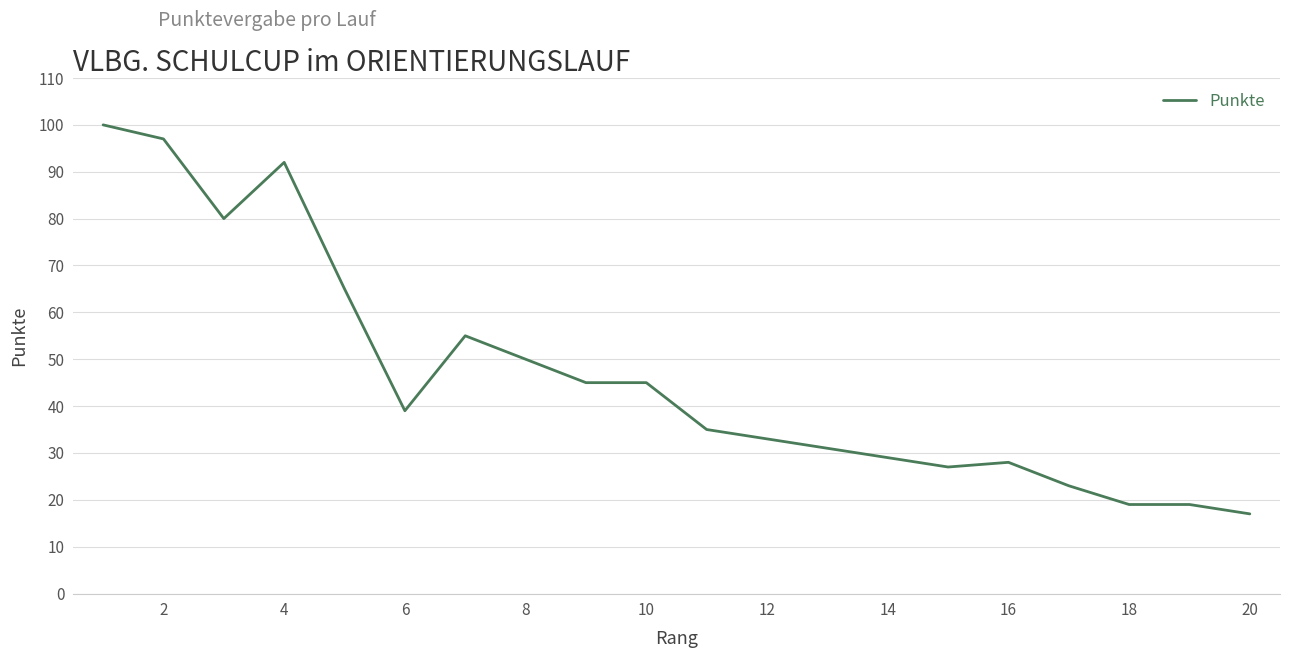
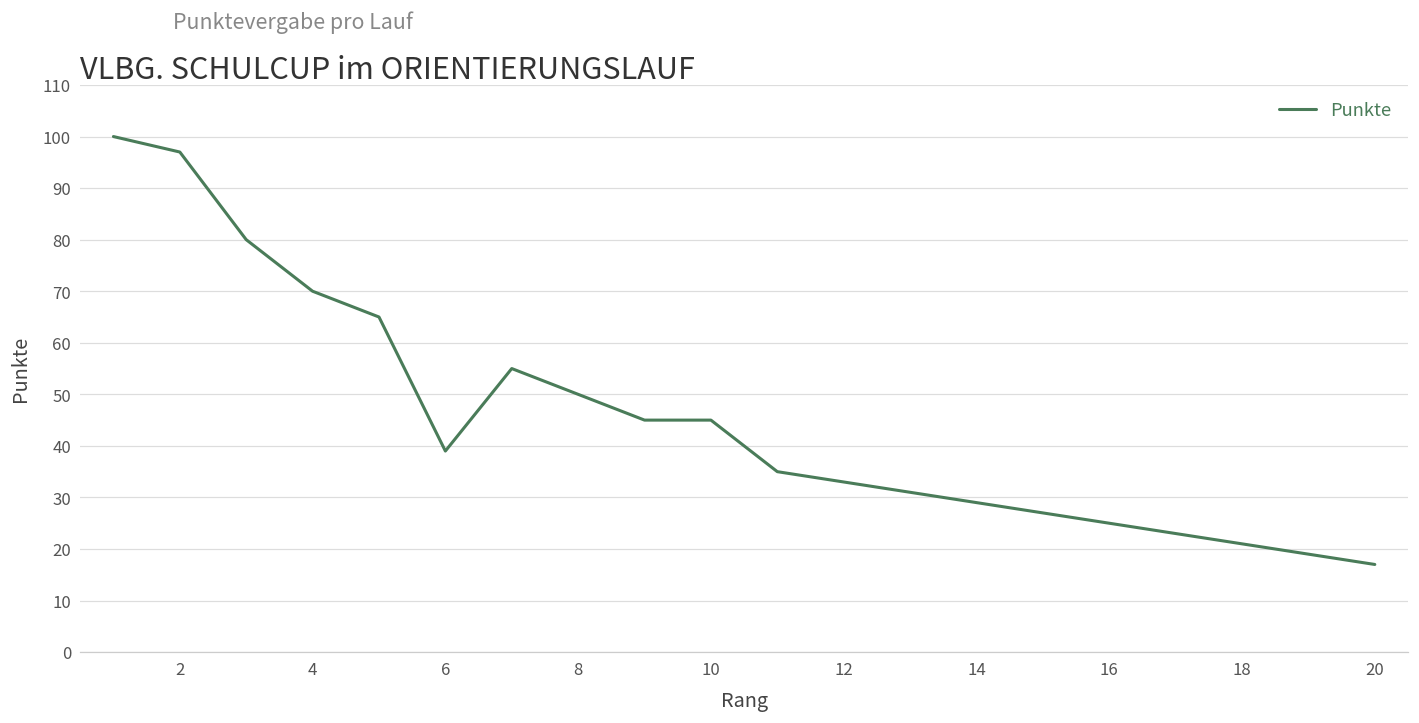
4: 92 -> 70
16: 28 -> 25
18: 19 -> 21
